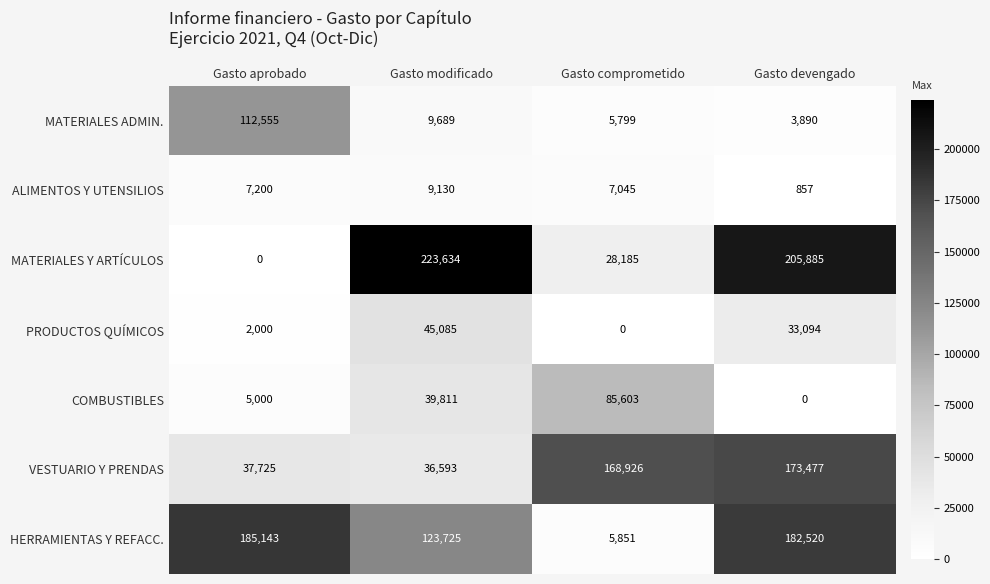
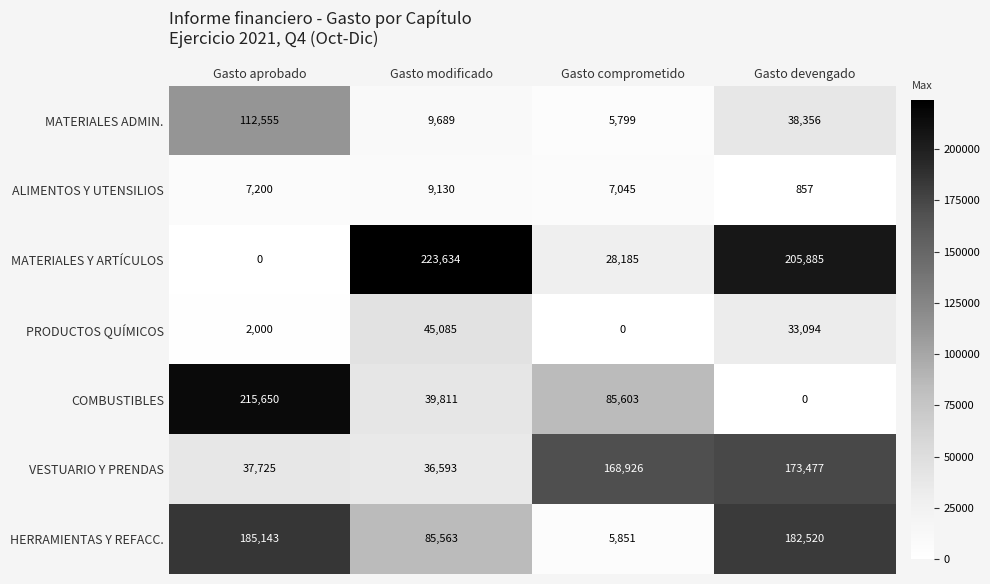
MATERIALES ADMIN., Gasto devengado: 3,890 -> 38,356
COMBUSTIBLES, Gasto aprobado: 5,000 -> 215,650
HERRAMIENTAS Y REFACC., Gasto modificado: 123,725 -> 85,563
